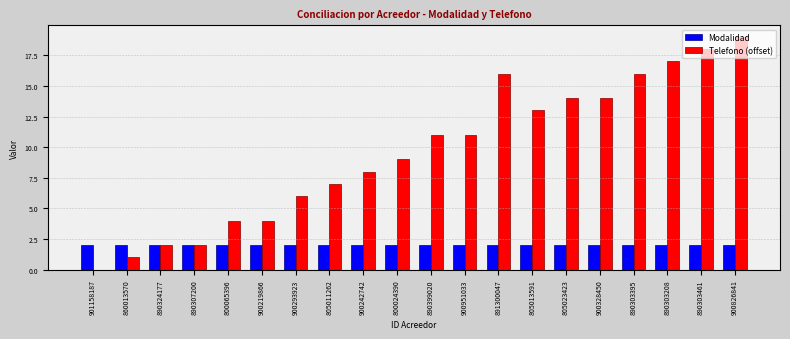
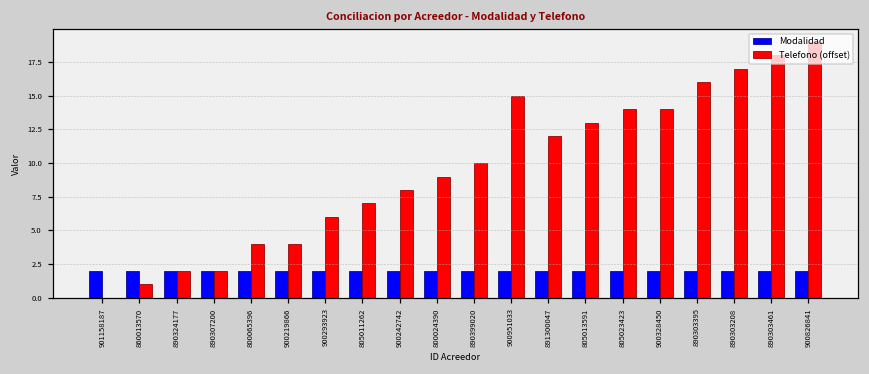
Telefono (offset), 890399020: 11.0 -> 10.0
Telefono (offset), 900951033: 11.0 -> 15.0
Telefono (offset), 891300047: 16.0 -> 12.0
